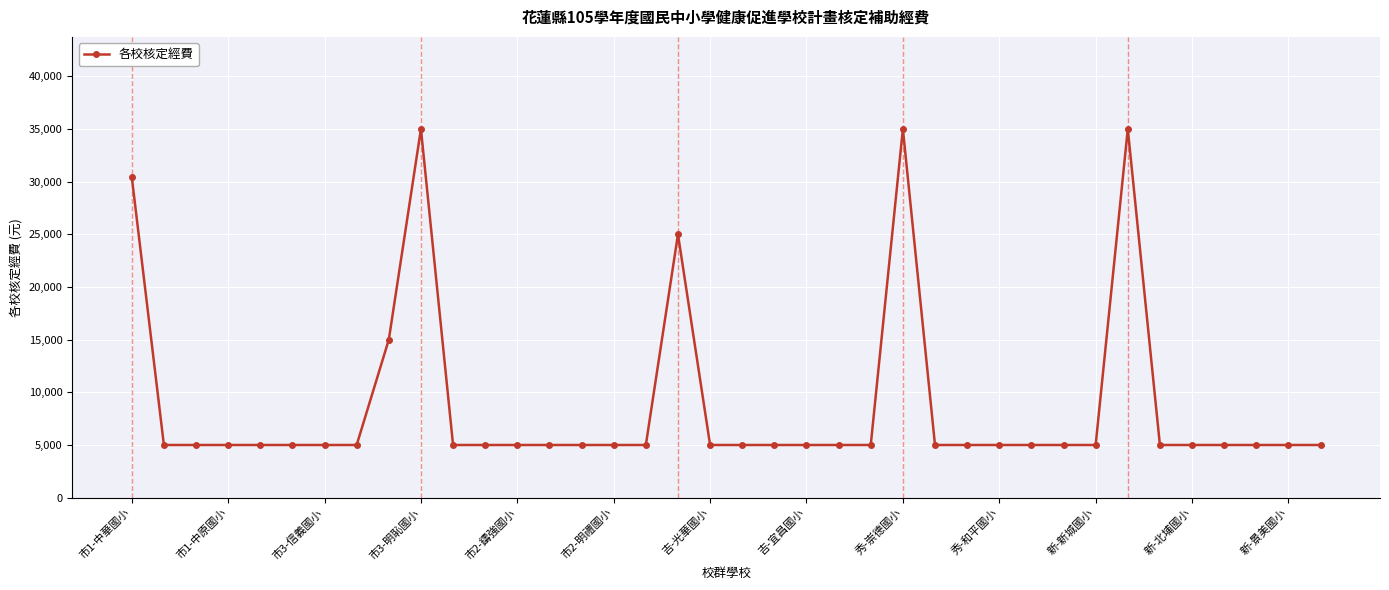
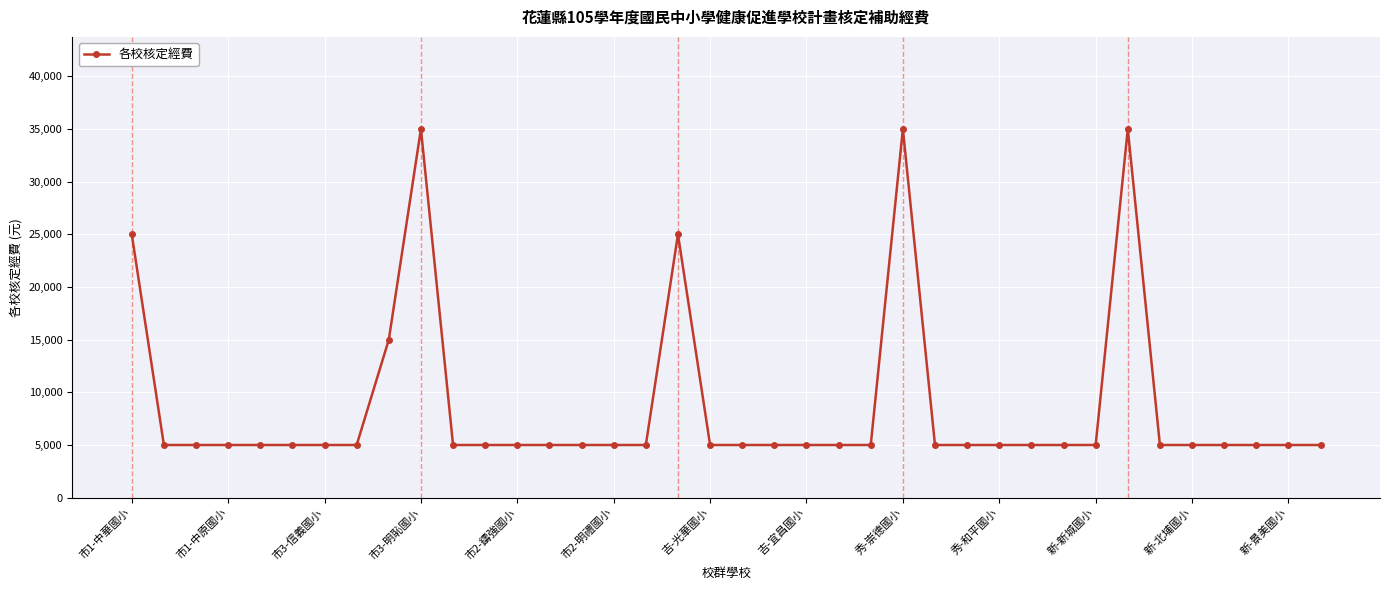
市1-中華國小: 30,500 -> 25,000
